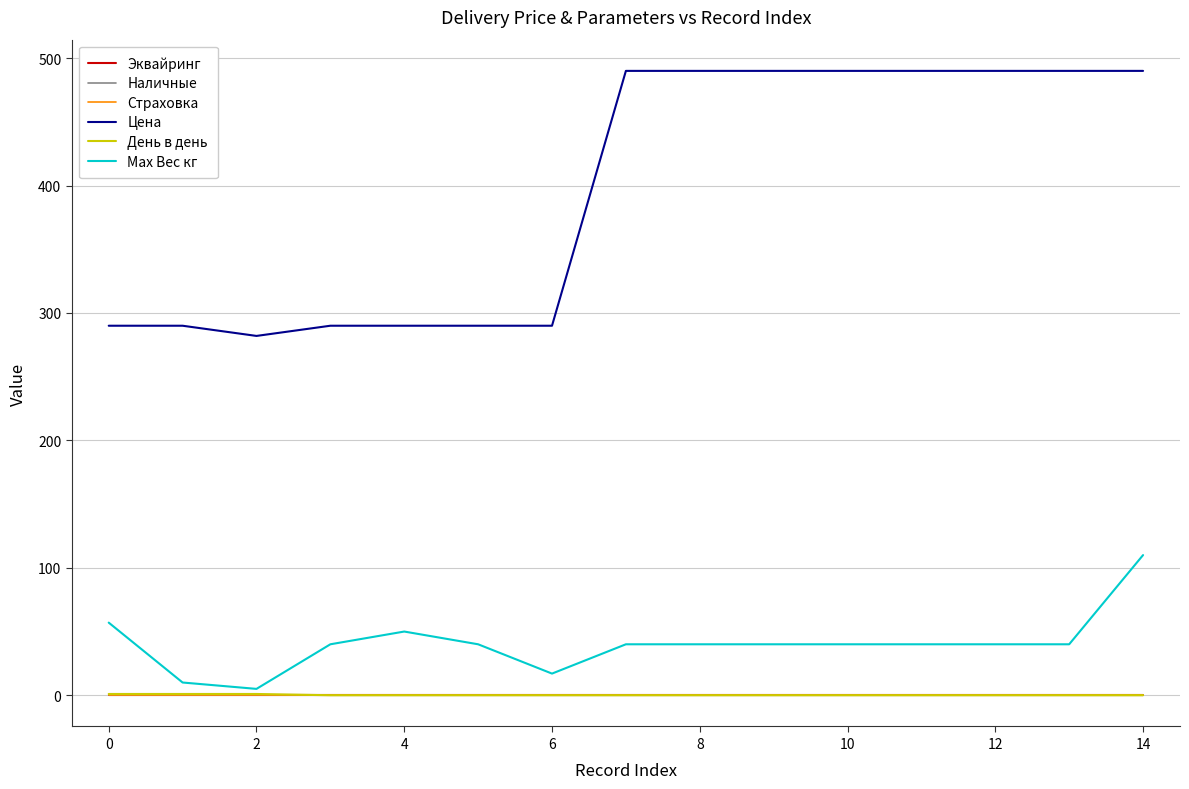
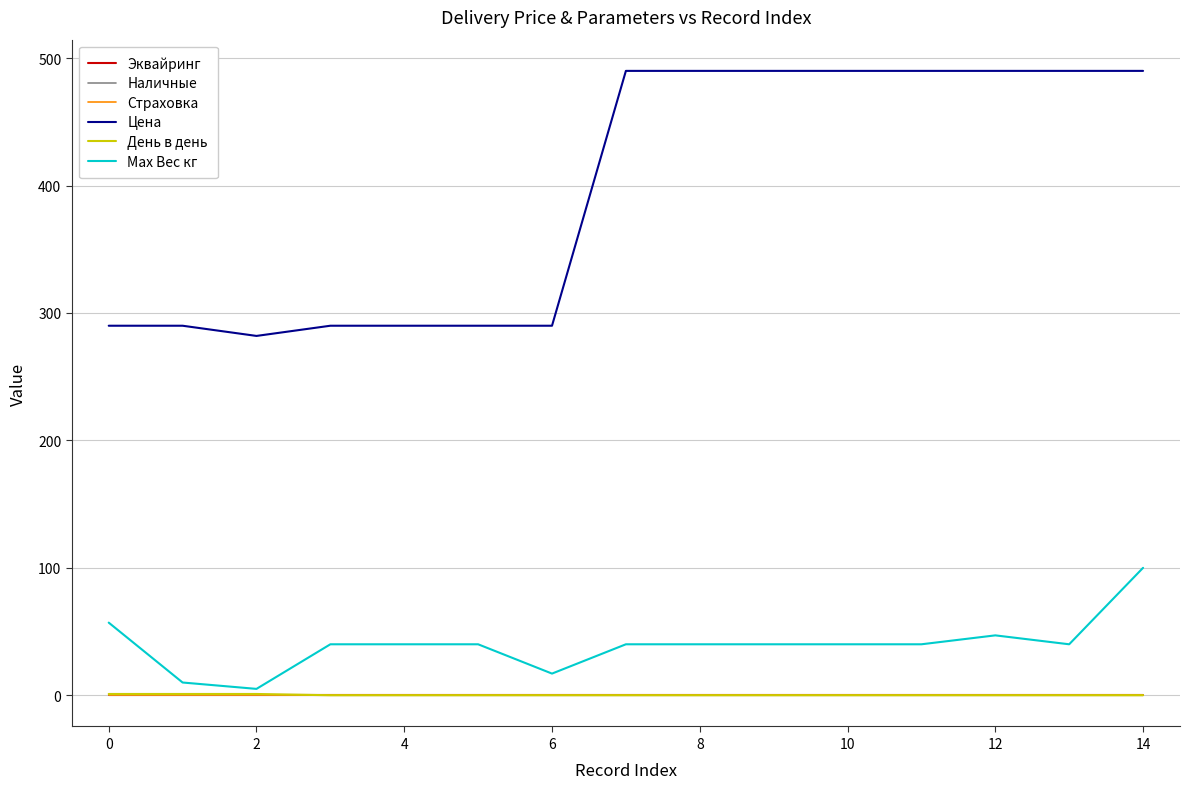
Max Вес кг, 4: 50 -> 40
Max Вес кг, 12: 40 -> 47
Max Вес кг, 14: 110 -> 100
